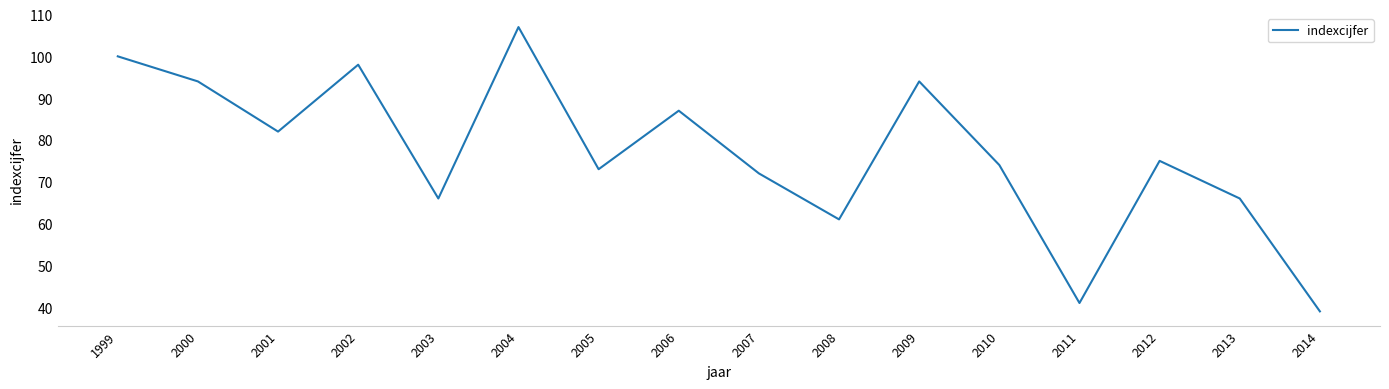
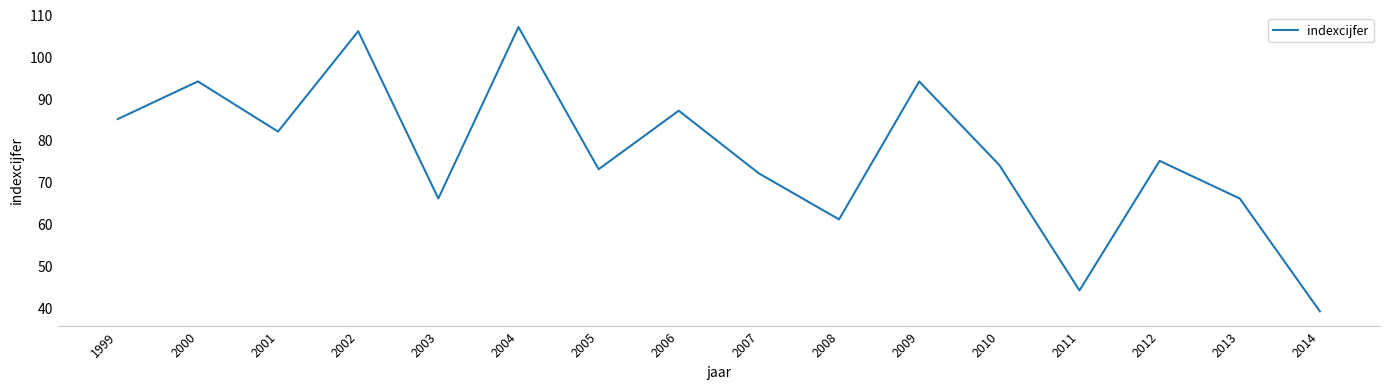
1999: 100 -> 85
2002: 98 -> 106
2011: 41 -> 44
